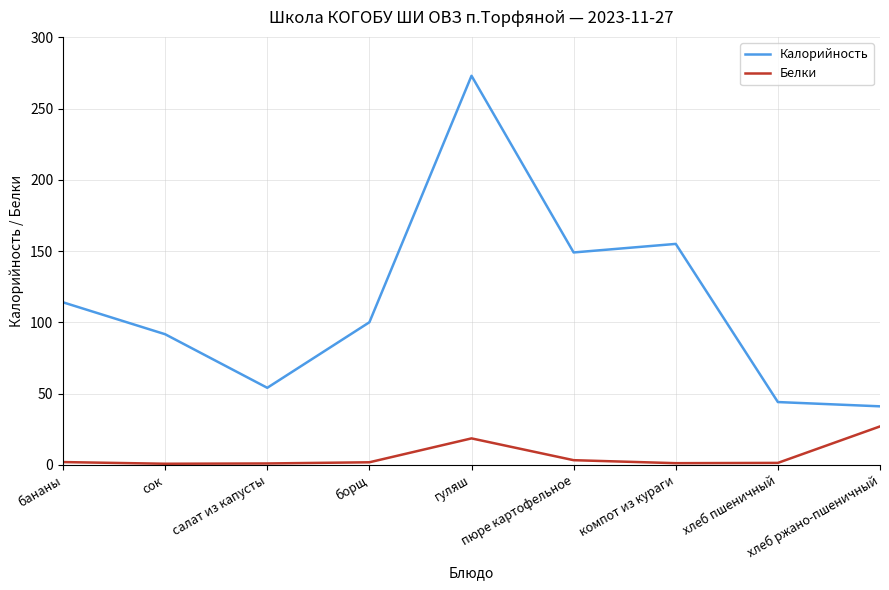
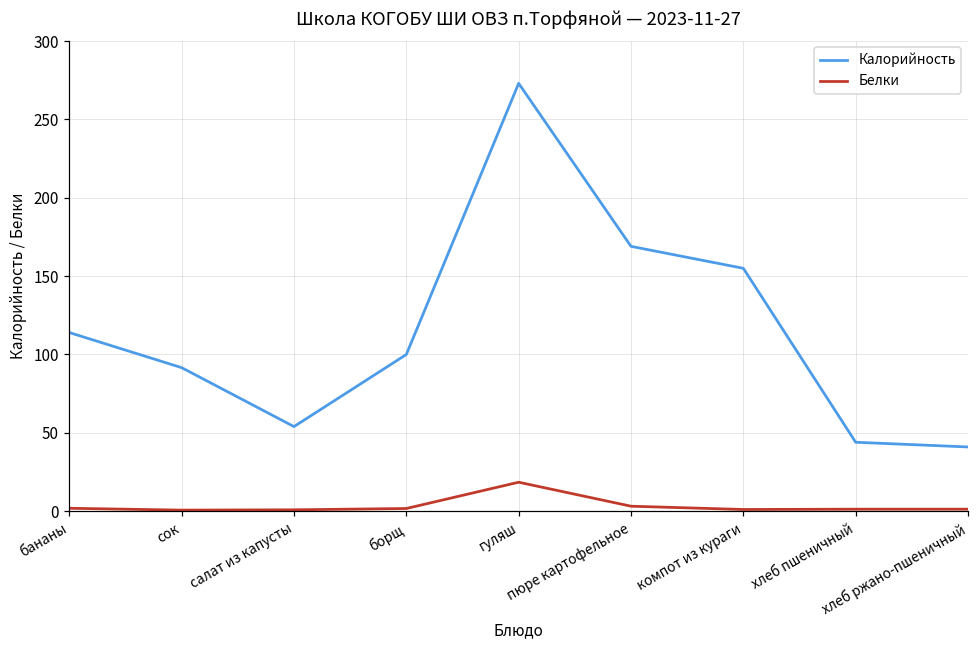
Калорийность, пюре картофельное: 149 -> 169
Белки, хлеб ржано-пшеничный: 27 -> 1
